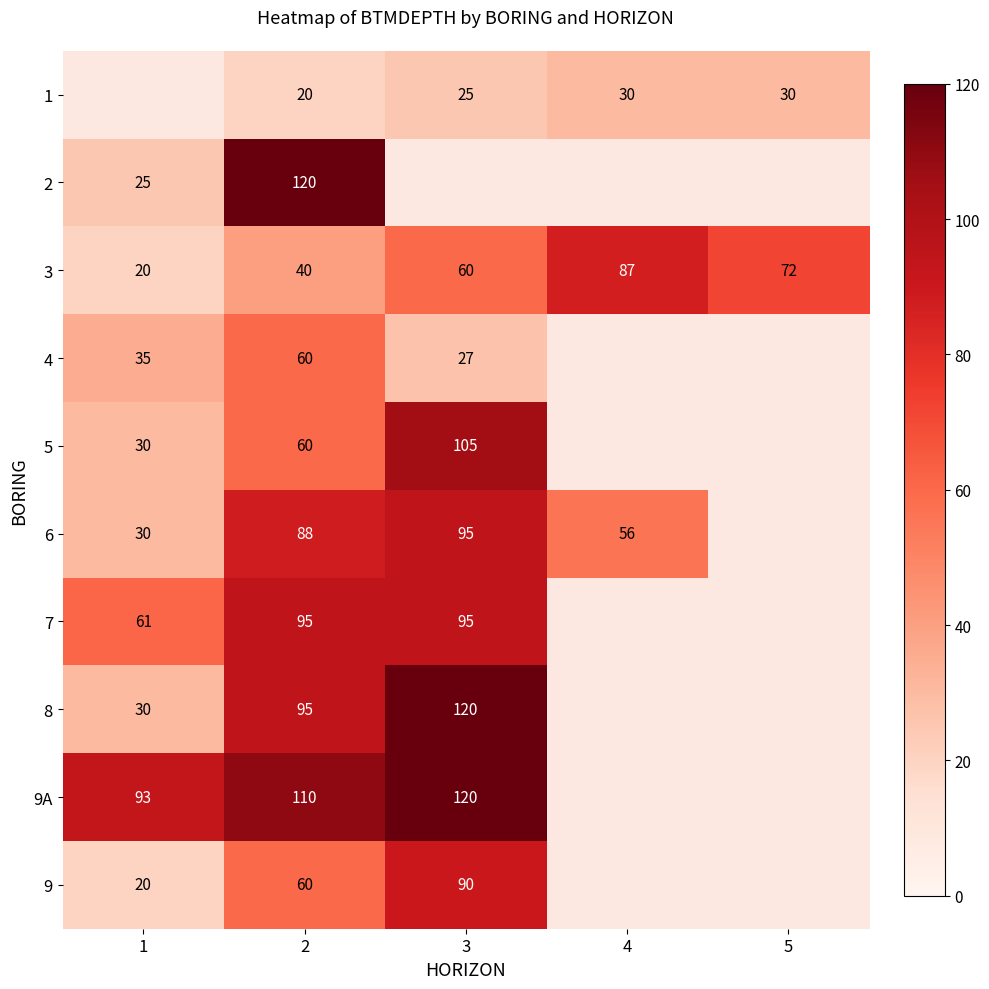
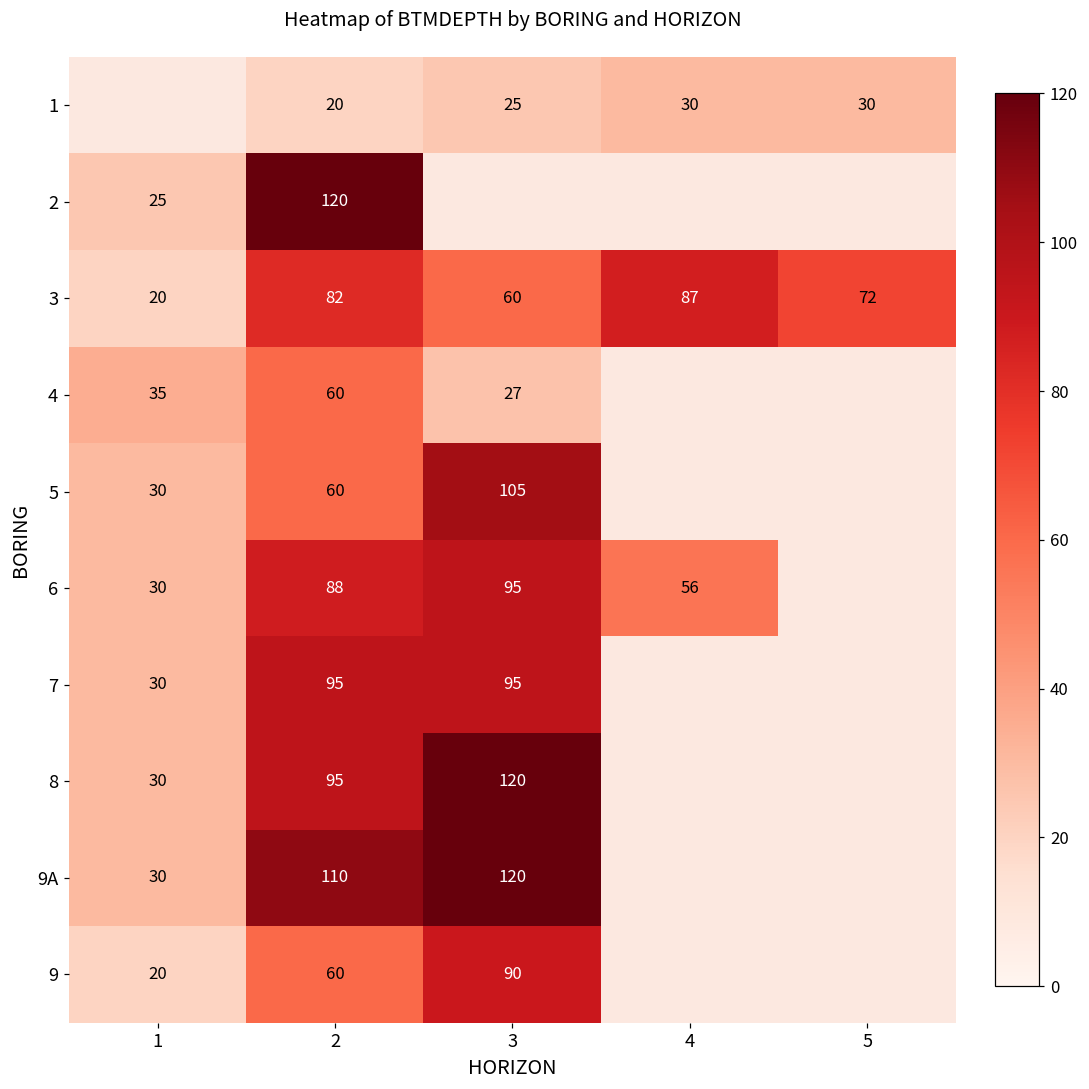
3, 2: 40 -> 82
7, 1: 61 -> 30
9A, 1: 93 -> 30
